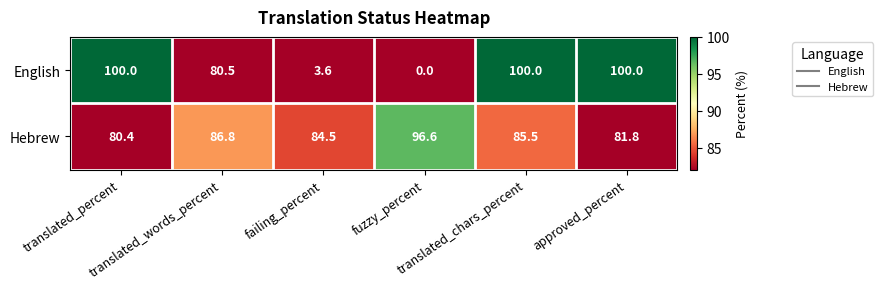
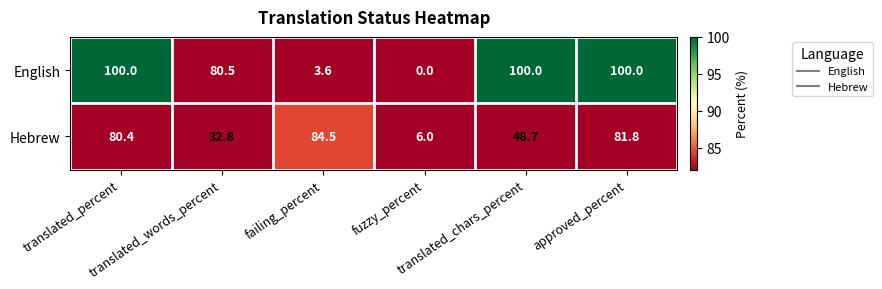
Hebrew, translated_words_percent: 86.8 -> 32.8
Hebrew, fuzzy_percent: 96.6 -> 6.0
Hebrew, translated_chars_percent: 85.5 -> 48.7
